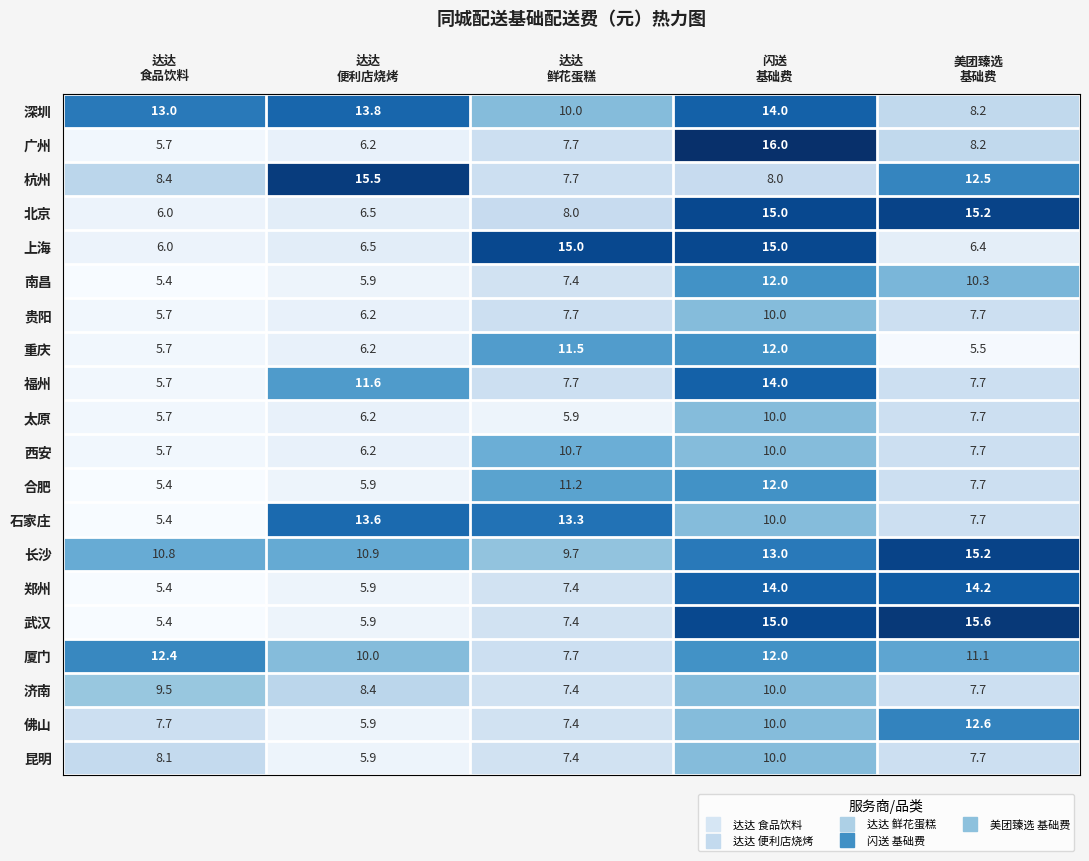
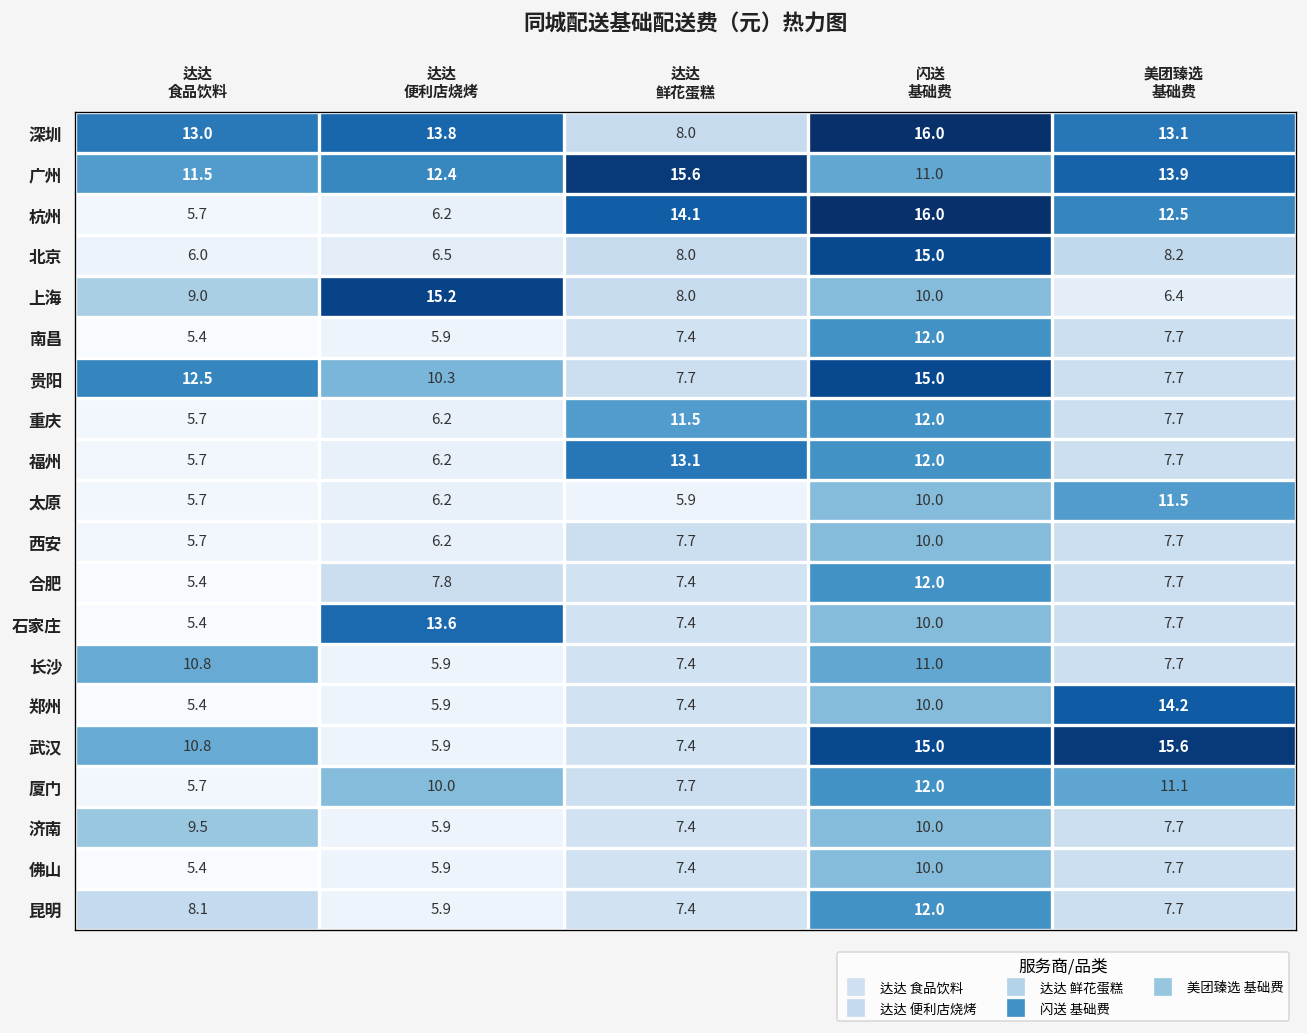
深圳, 达达 鲜花蛋糕: 10.0 -> 8.0
深圳, 闪送 基础费: 14.0 -> 16.0
深圳, 美团臻选 基础费: 8.2 -> 13.1
广州, 达达 食品饮料: 5.7 -> 11.5
广州, 达达 便利店烧烤: 6.2 -> 12.4
广州, 达达 鲜花蛋糕: 7.7 -> 15.6
广州, 闪送 基础费: 16.0 -> 11.0
广州, 美团臻选 基础费: 8.2 -> 13.9
杭州, 达达 食品饮料: 8.4 -> 5.7
杭州, 达达 便利店烧烤: 15.5 -> 6.2
杭州, 达达 鲜花蛋糕: 7.7 -> 14.1
杭州, 闪送 基础费: 8.0 -> 16.0
北京, 美团臻选 基础费: 15.2 -> 8.2
上海, 达达 食品饮料: 6.0 -> 9.0
上海, 达达 便利店烧烤: 6.5 -> 15.2
上海, 达达 鲜花蛋糕: 15.0 -> 8.0
上海, 闪送 基础费: 15.0 -> 10.0
南昌, 美团臻选 基础费: 10.3 -> 7.7
贵阳, 达达 食品饮料: 5.7 -> 12.5
贵阳, 达达 便利店烧烤: 6.2 -> 10.3
贵阳, 闪送 基础费: 10.0 -> 15.0
重庆, 美团臻选 基础费: 5.5 -> 7.7
福州, 达达 便利店烧烤: 11.6 -> 6.2
福州, 达达 鲜花蛋糕: 7.7 -> 13.1
福州, 闪送 基础费: 14.0 -> 12.0
太原, 美团臻选 基础费: 7.7 -> 11.5
西安, 达达 鲜花蛋糕: 10.7 -> 7.7
合肥, 达达 便利店烧烤: 5.9 -> 7.8
合肥, 达达 鲜花蛋糕: 11.2 -> 7.4
石家庄, 达达 鲜花蛋糕: 13.3 -> 7.4
长沙, 达达 便利店烧烤: 10.9 -> 5.9
长沙, 达达 鲜花蛋糕: 9.7 -> 7.4
长沙, 闪送 基础费: 13.0 -> 11.0
长沙, 美团臻选 基础费: 15.2 -> 7.7
郑州, 闪送 基础费: 14.0 -> 10.0
武汉, 达达 食品饮料: 5.4 -> 10.8
厦门, 达达 食品饮料: 12.4 -> 5.7
济南, 达达 便利店烧烤: 8.4 -> 5.9
佛山, 达达 食品饮料: 7.7 -> 5.4
佛山, 美团臻选 基础费: 12.6 -> 7.7
昆明, 闪送 基础费: 10.0 -> 12.0
